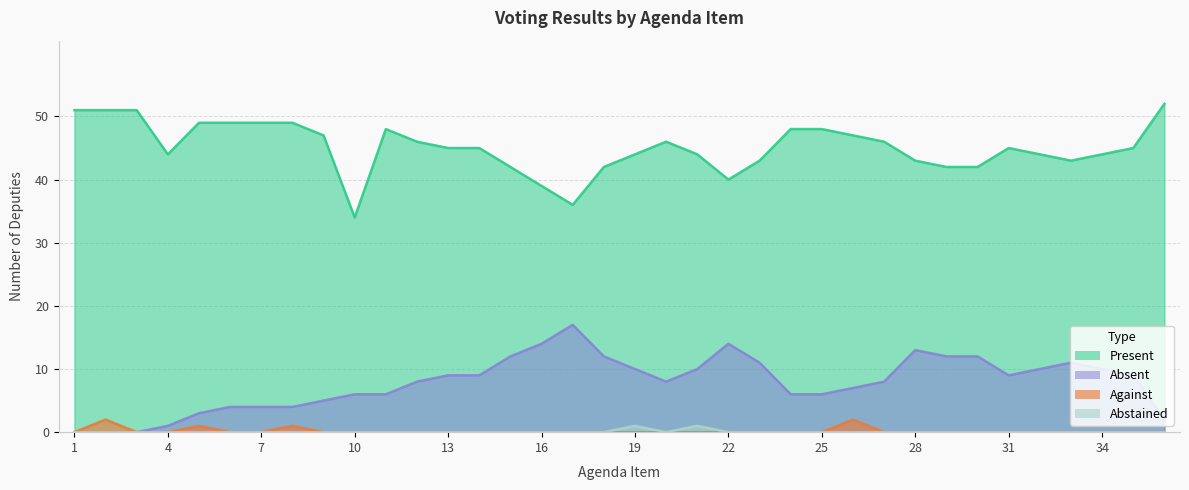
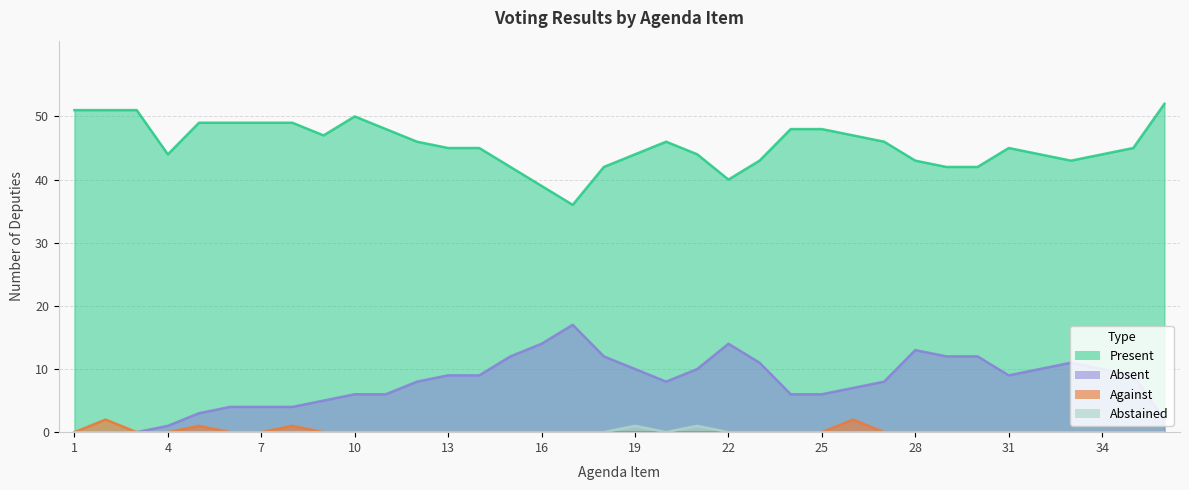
Present, 10: 34 -> 50
